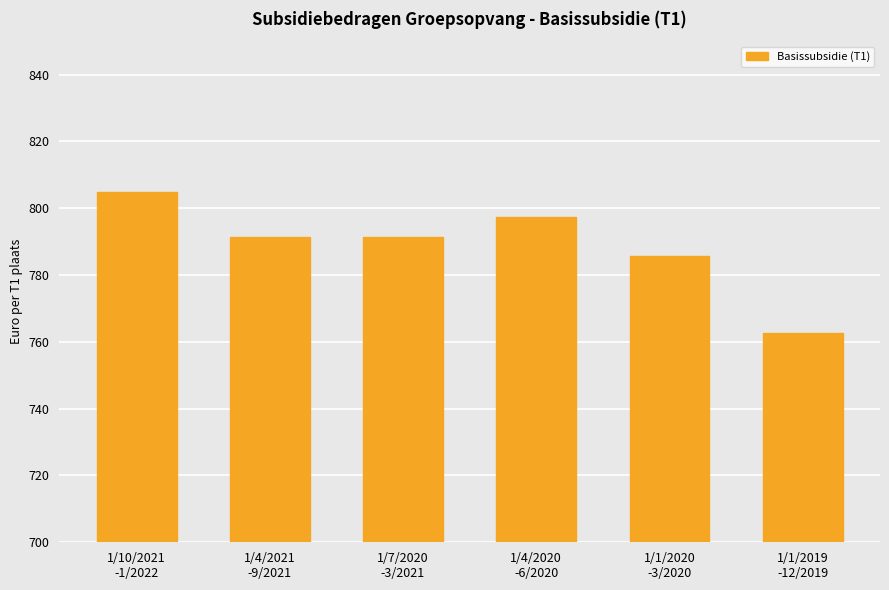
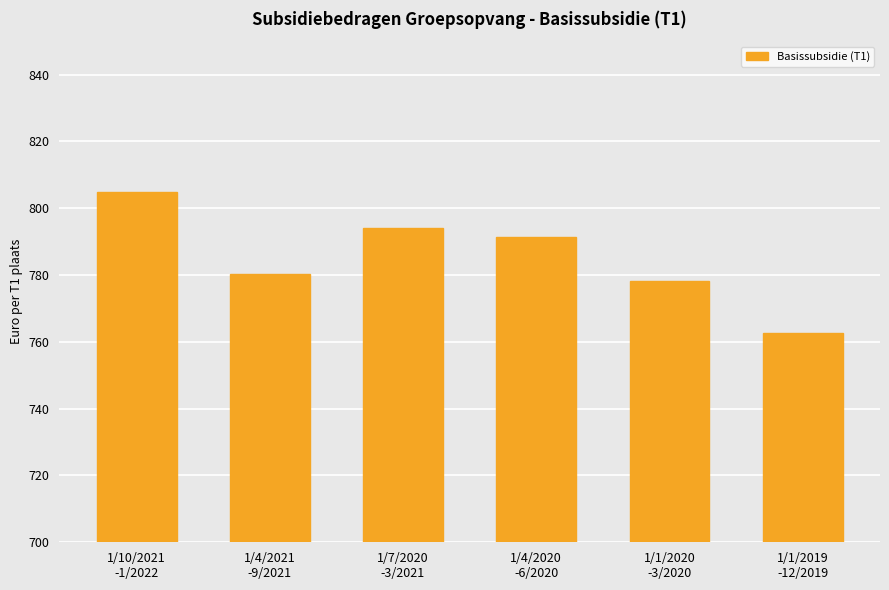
1/4/2021 -9/2021: 791 -> 780
1/7/2020 -3/2021: 791 -> 794
1/4/2020 -6/2020: 797 -> 791
1/1/2020 -3/2020: 786 -> 778
